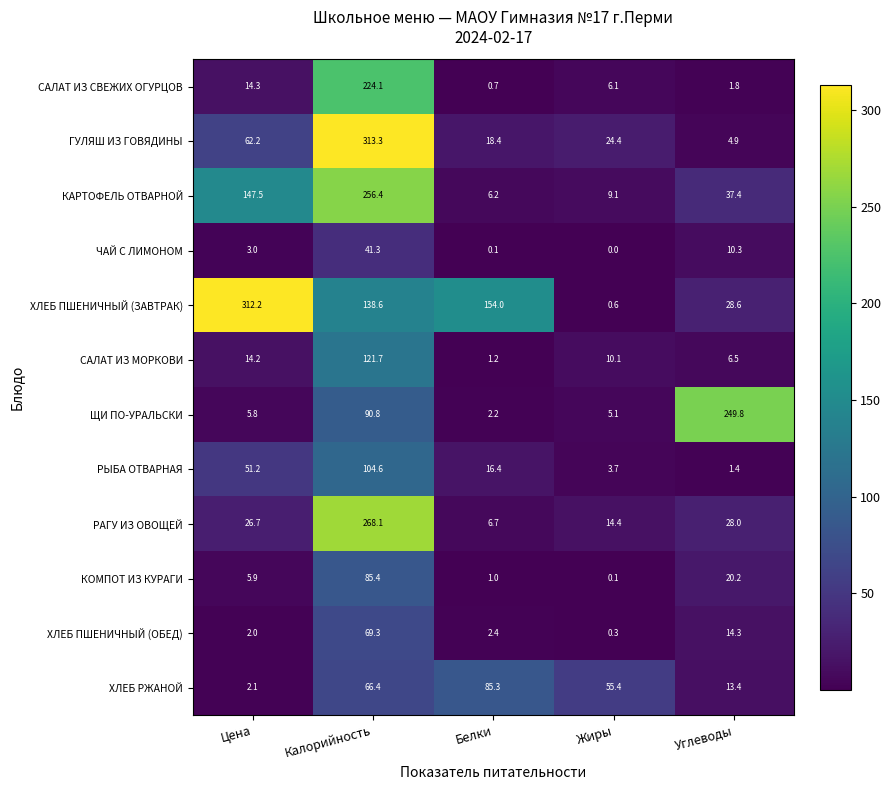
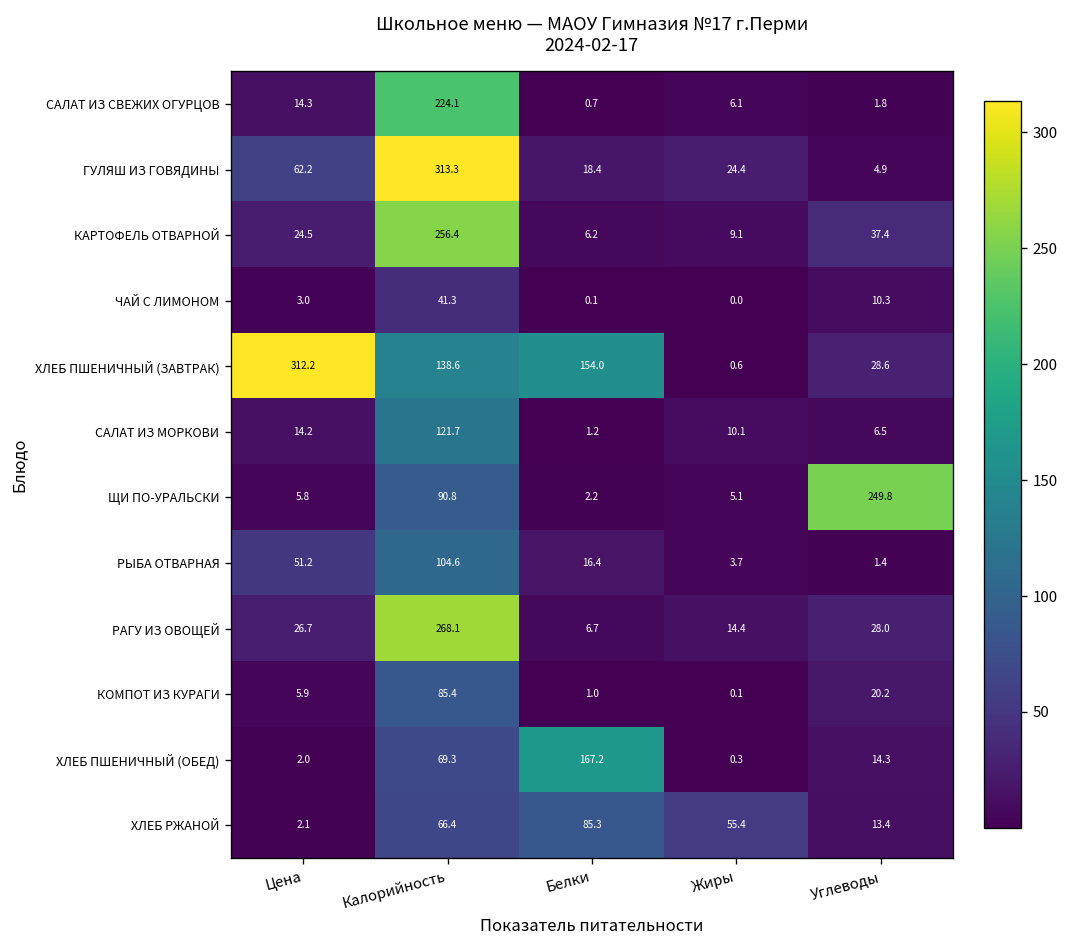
КАРТОФЕЛЬ ОТВАРНОЙ, Цена: 147.5 -> 24.5
ХЛЕБ ПШЕНИЧНЫЙ (ОБЕД), Белки: 2.4 -> 167.2
